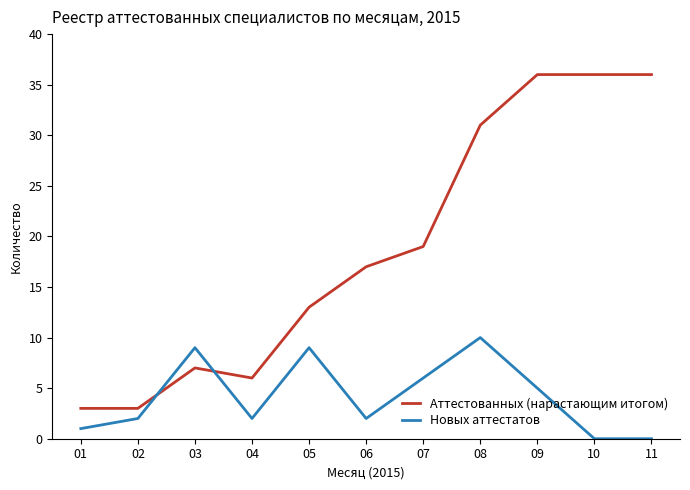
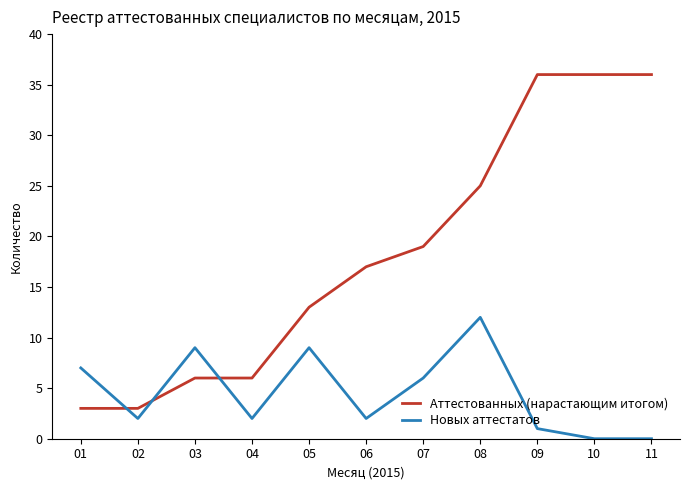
Новых аттестатов, 01: 1 -> 7
Аттестованных (нарастающим итогом), 03: 7 -> 6
Аттестованных (нарастающим итогом), 08: 31 -> 25
Новых аттестатов, 08: 10 -> 12
Новых аттестатов, 09: 5 -> 1
